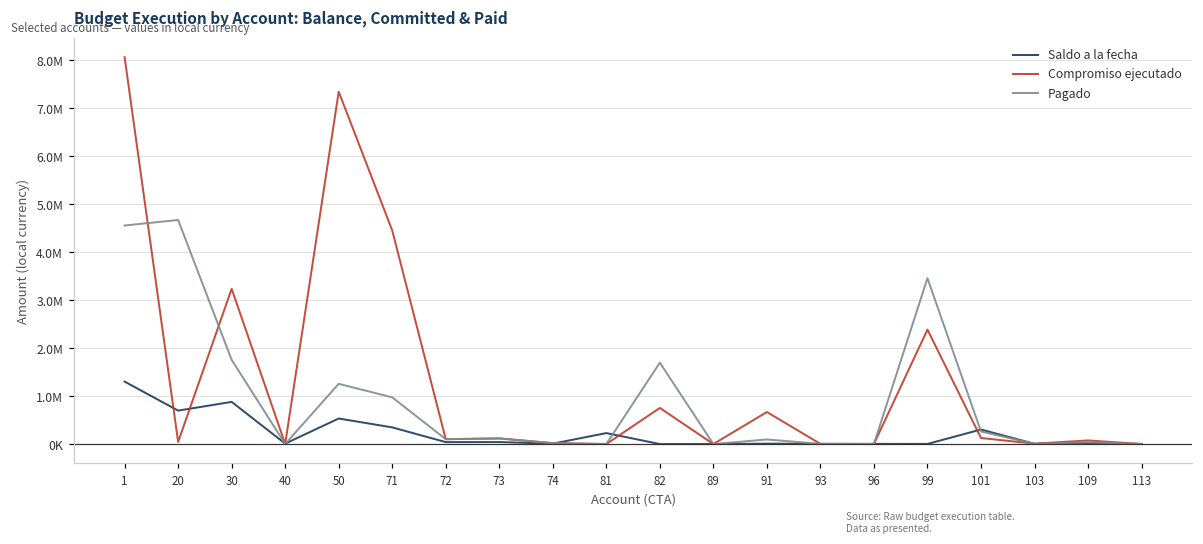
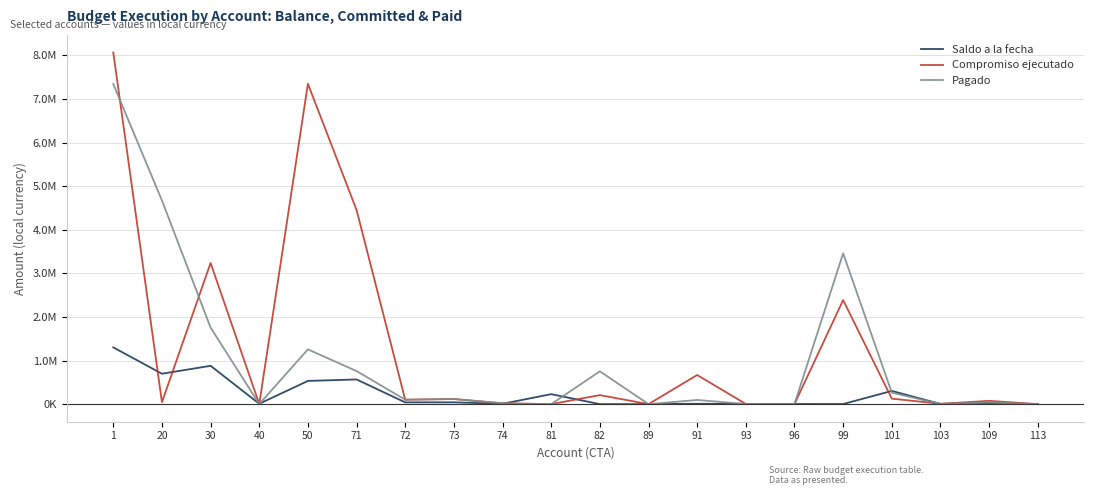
Pagado, 1: 4600000 -> 7300000
Saldo a la fecha, 71: 300000 -> 600000
Pagado, 71: 1000000 -> 800000
Compromiso ejecutado, 82: 800000 -> 200000
Pagado, 82: 1700000 -> 800000
